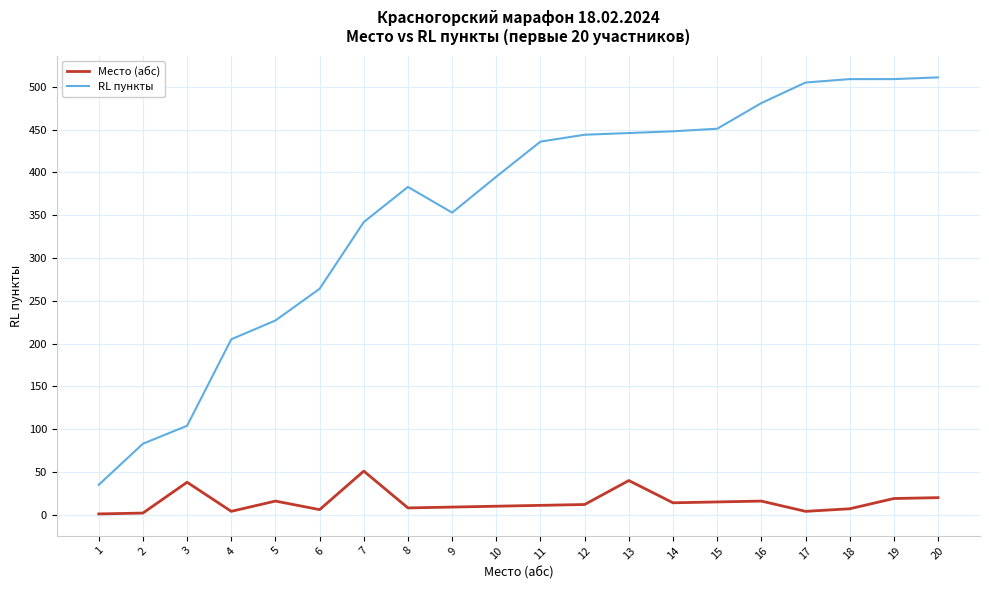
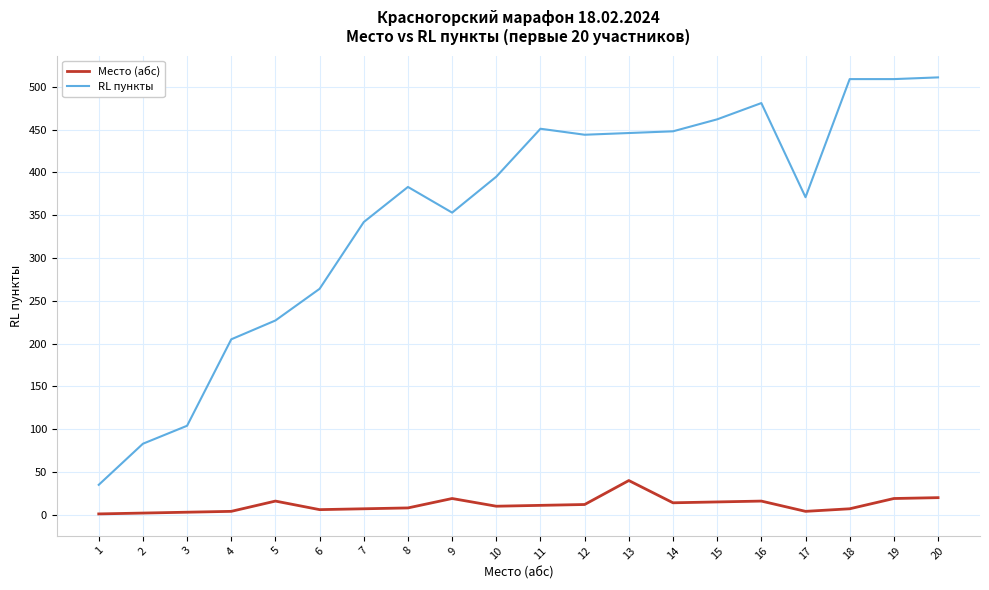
Место (абс), 3: 40 -> 0
Место (абс), 7: 50 -> 10
Место (абс), 9: 10 -> 20
RL пункты, 11: 440 -> 450
RL пункты, 15: 450 -> 460
RL пункты, 17: 510 -> 370
